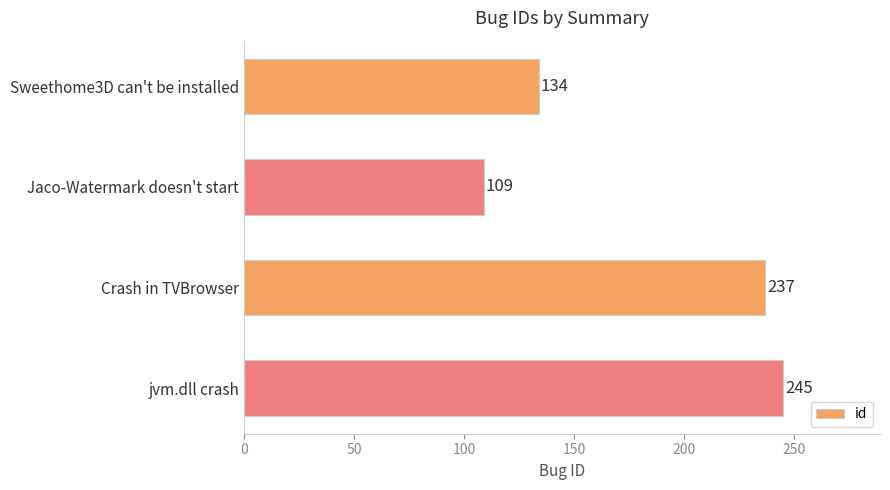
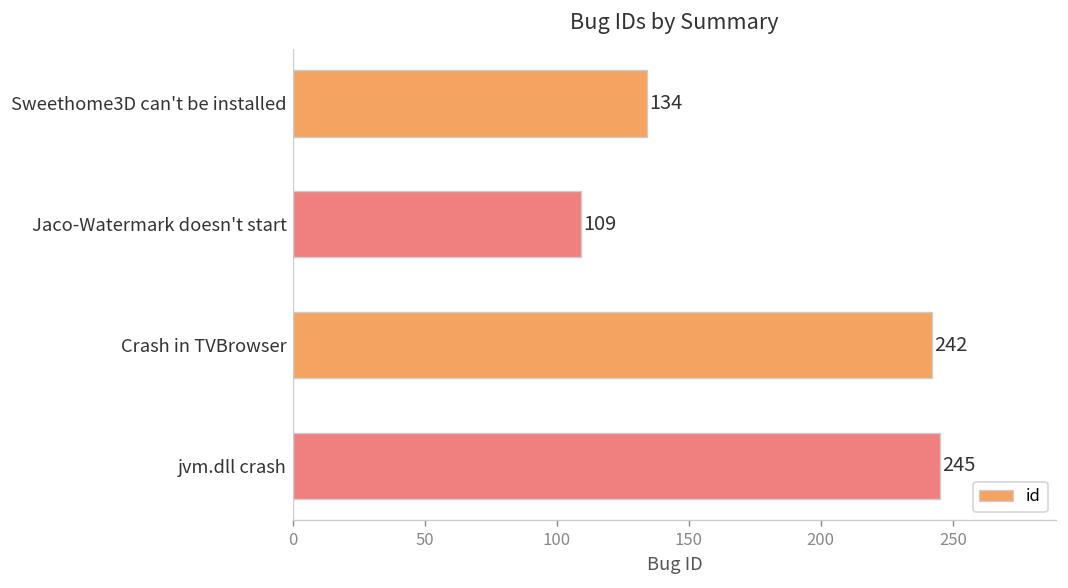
Crash in TVBrowser: 237 -> 242
